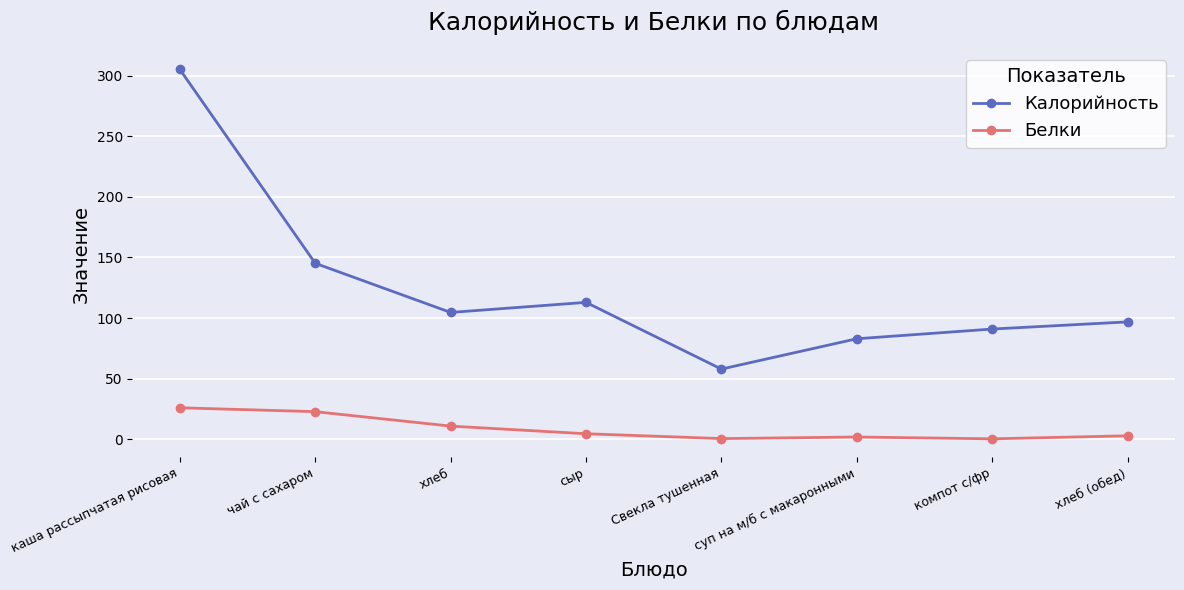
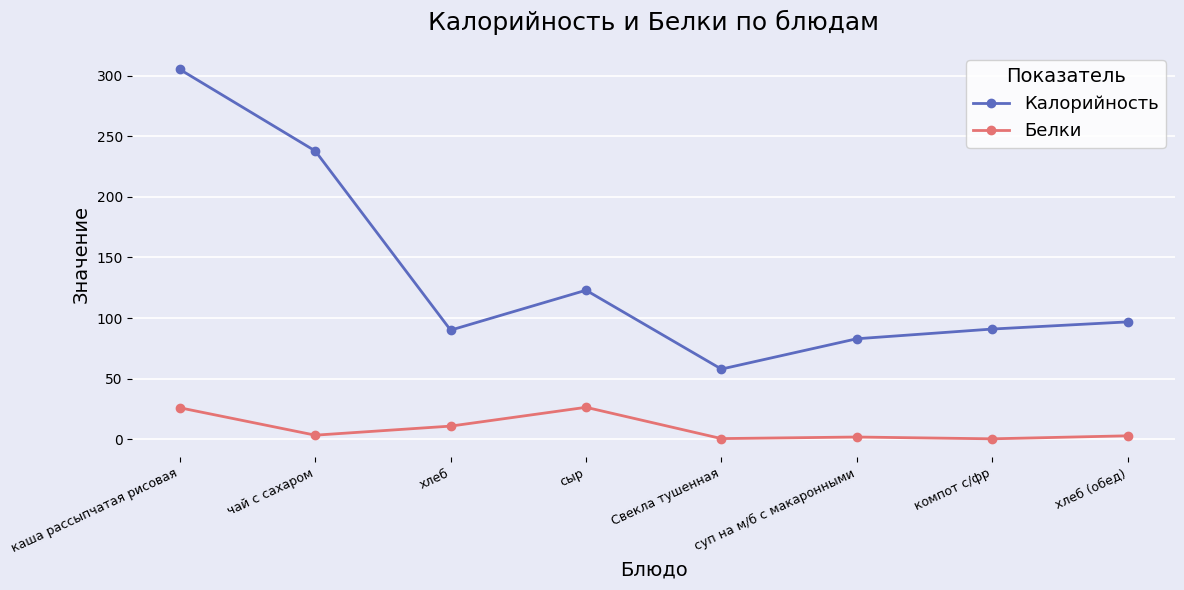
Калорийность, чай с сахаром: 145 -> 238
Белки, чай с сахаром: 23 -> 4
Калорийность, хлеб: 105 -> 90
Калорийность, сыр: 113 -> 123
Белки, сыр: 5 -> 27
